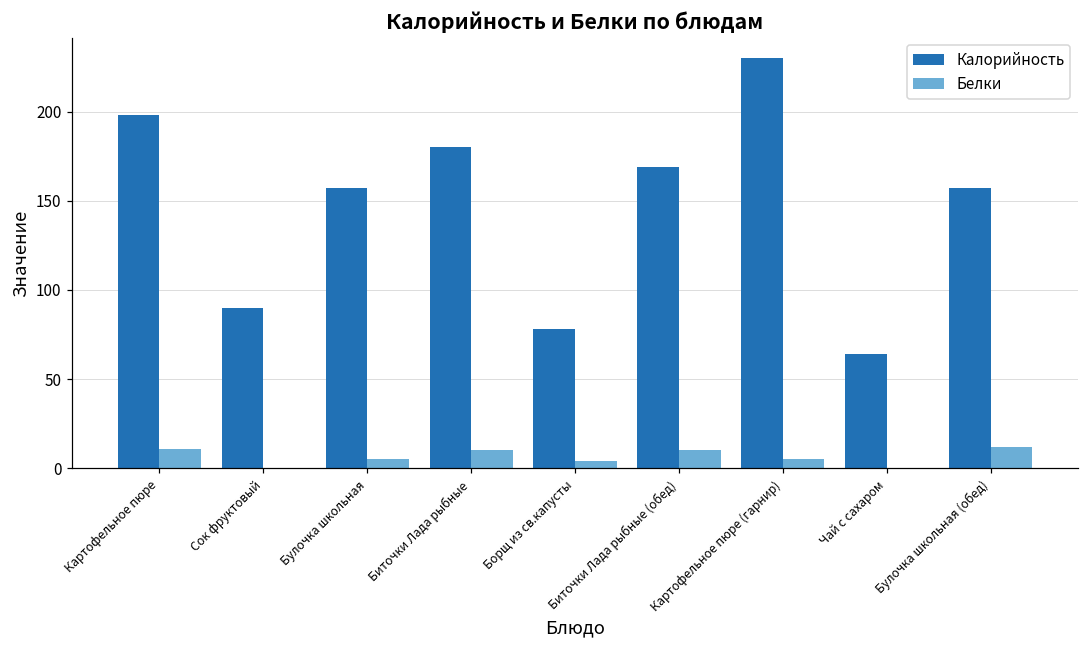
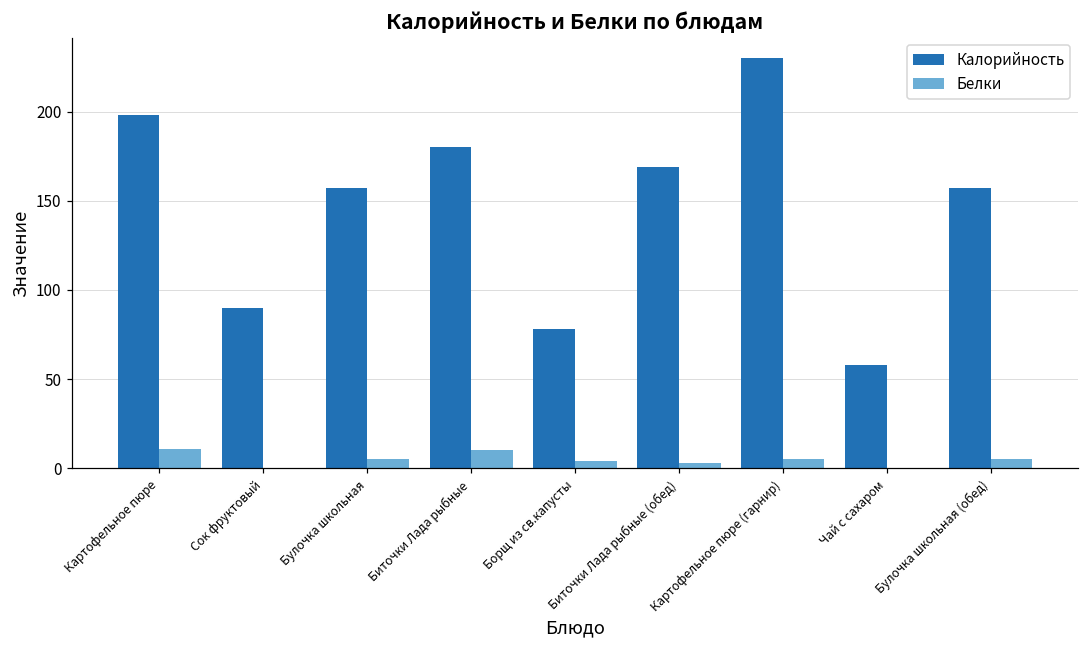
Белки, Биточки Лада рыбные (обед): 10 -> 3
Калорийность, Чай с сахаром: 64 -> 58
Белки, Булочка школьная (обед): 12 -> 5
